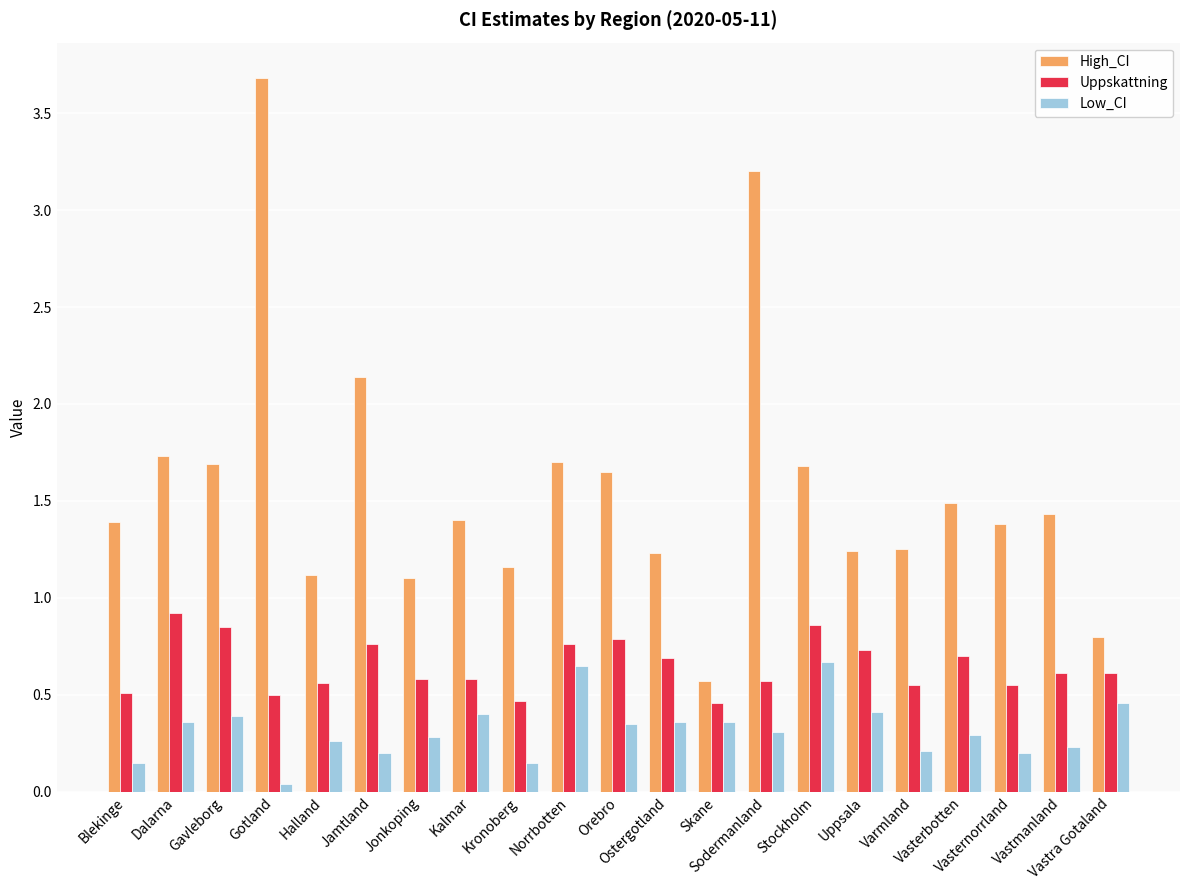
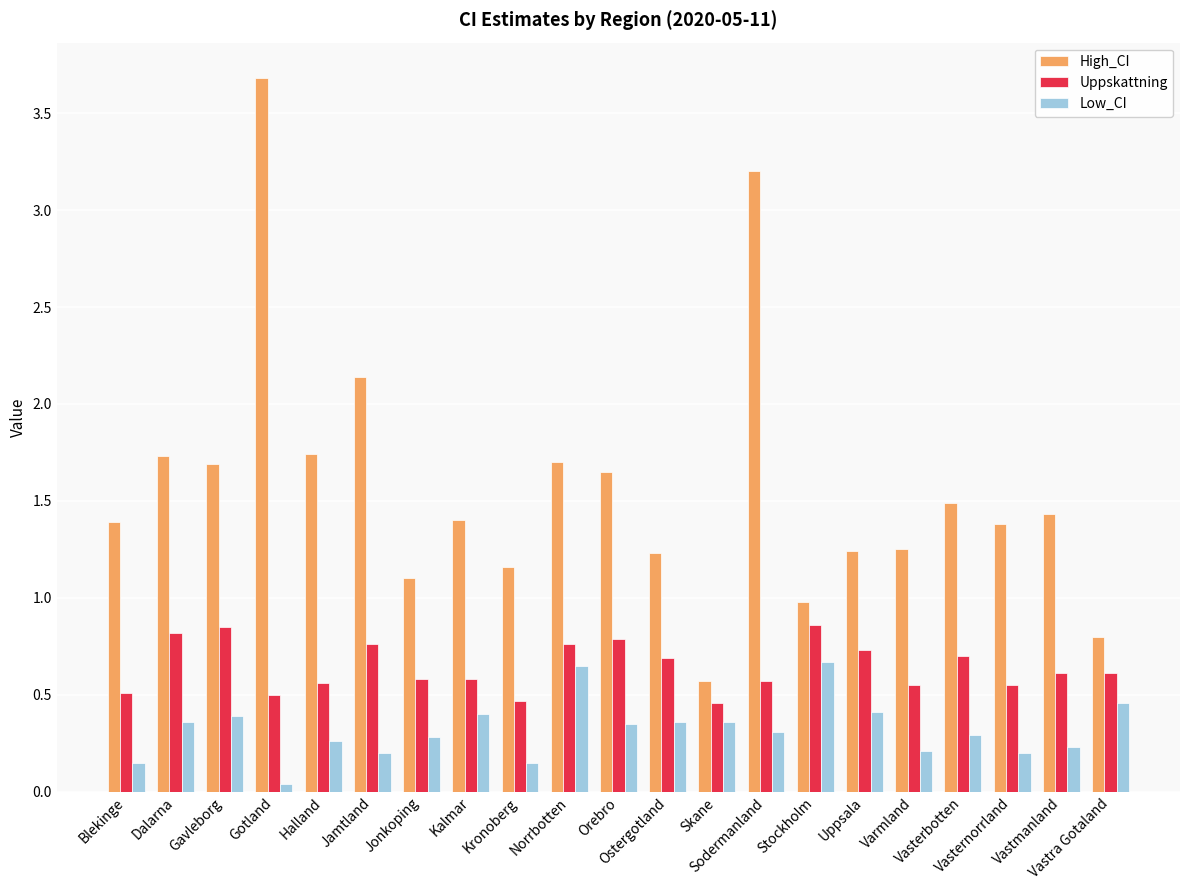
Uppskattning, Dalarna: 0.92 -> 0.82
High_CI, Halland: 1.12 -> 1.74
High_CI, Stockholm: 1.68 -> 0.98
